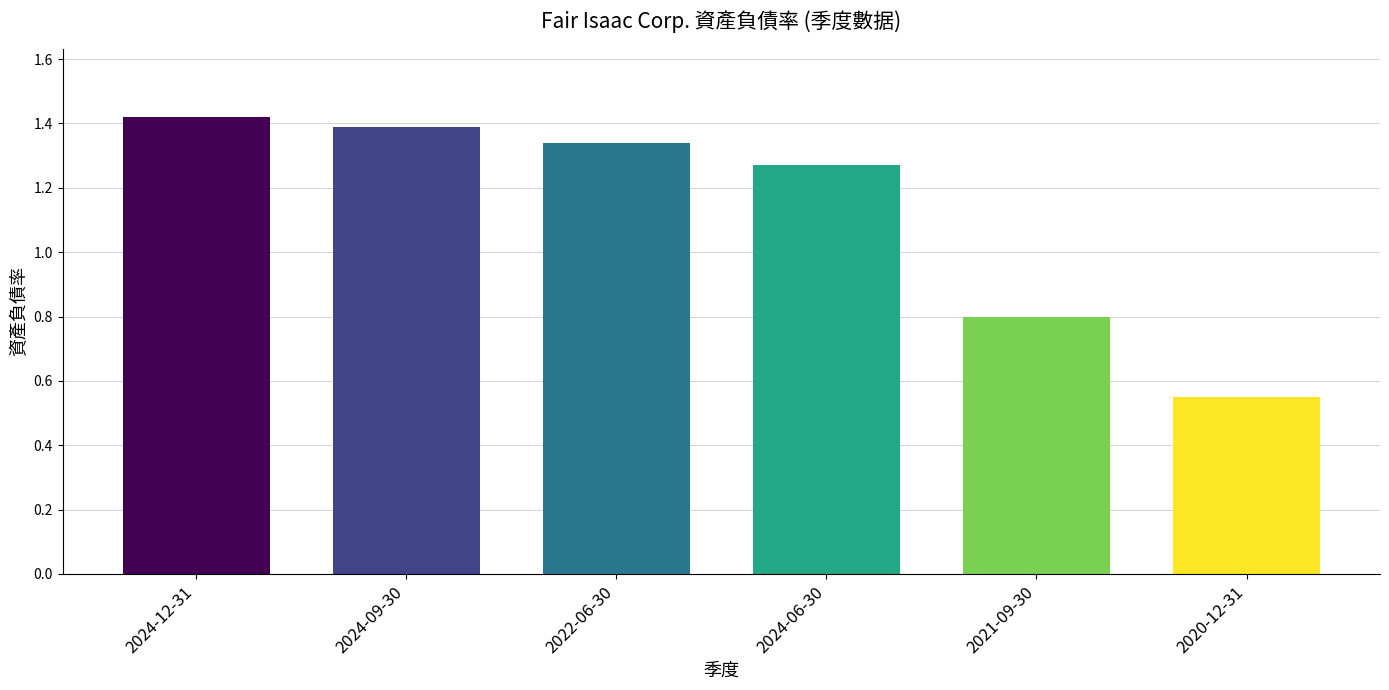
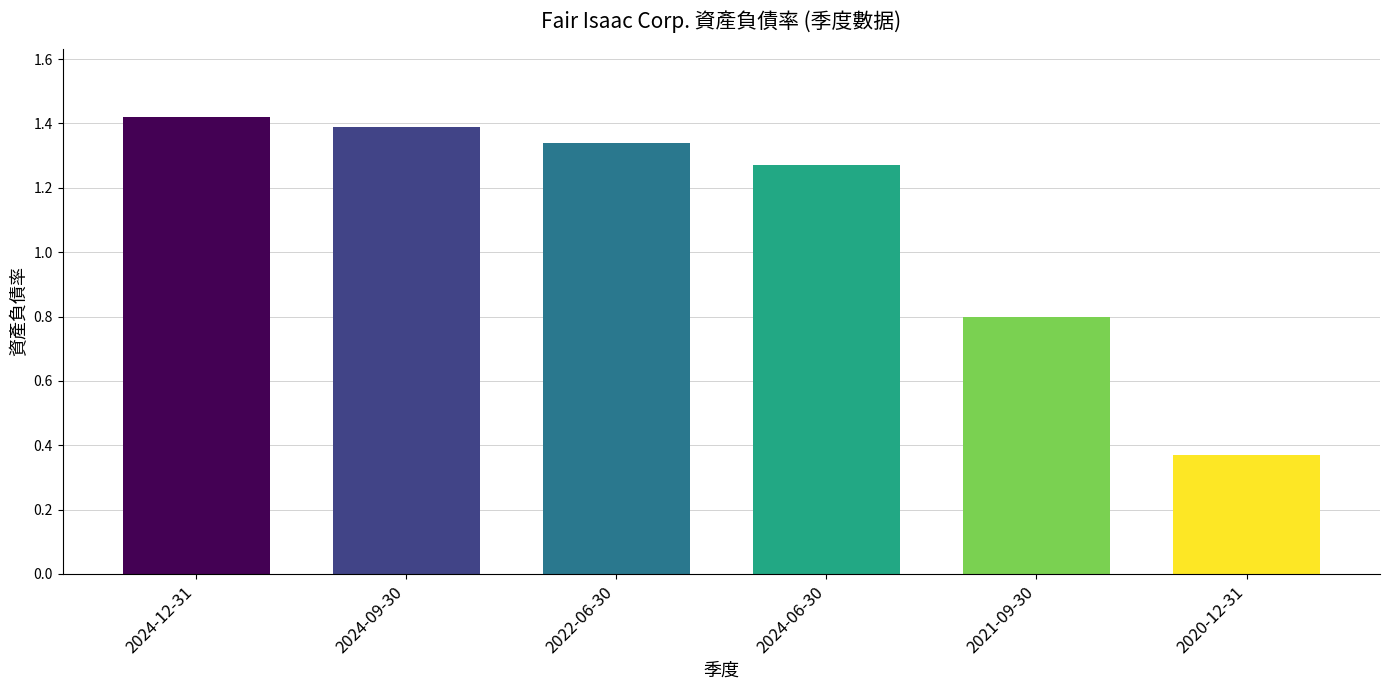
2020-12-31: 0.55 -> 0.37
